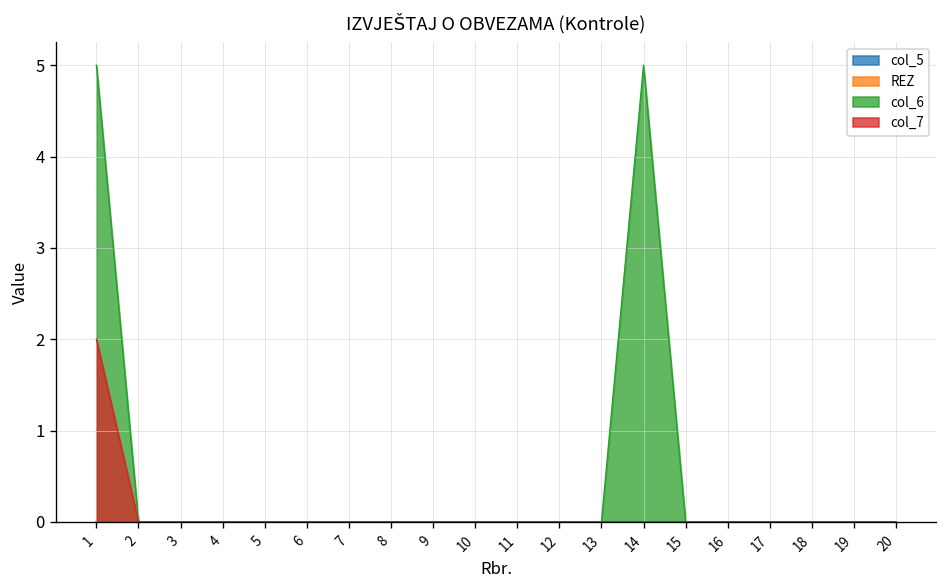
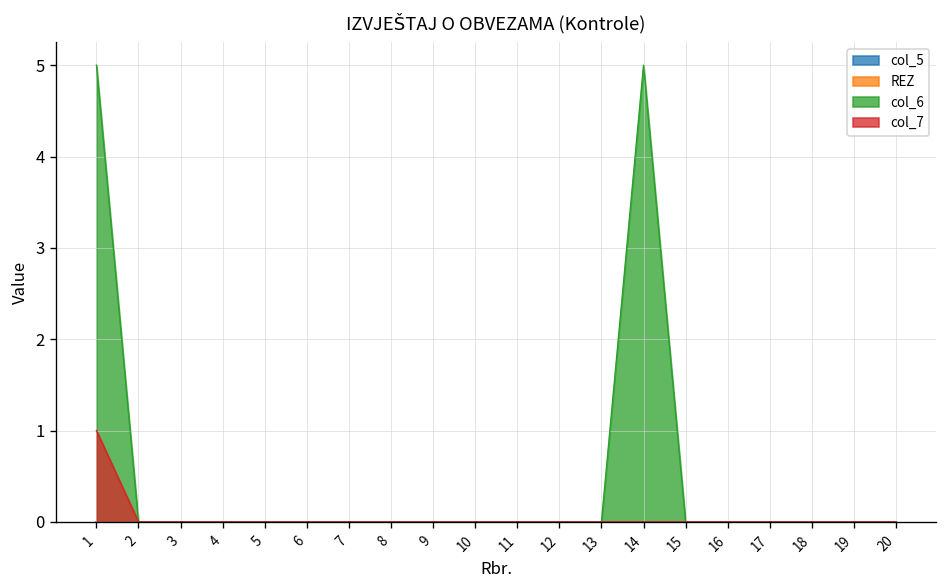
col_7, 1: 2 -> 1
